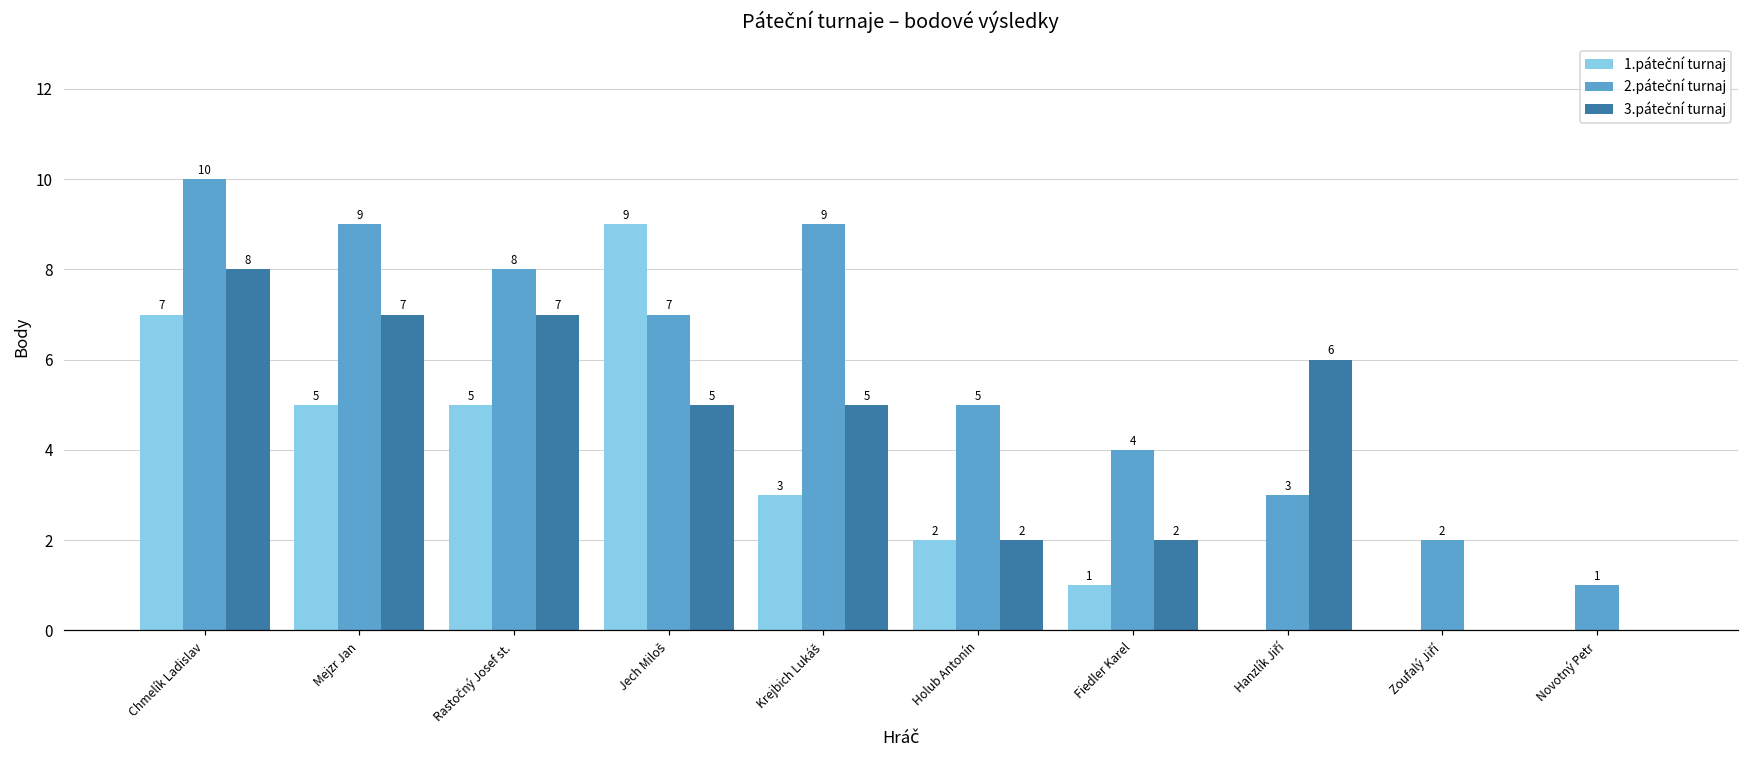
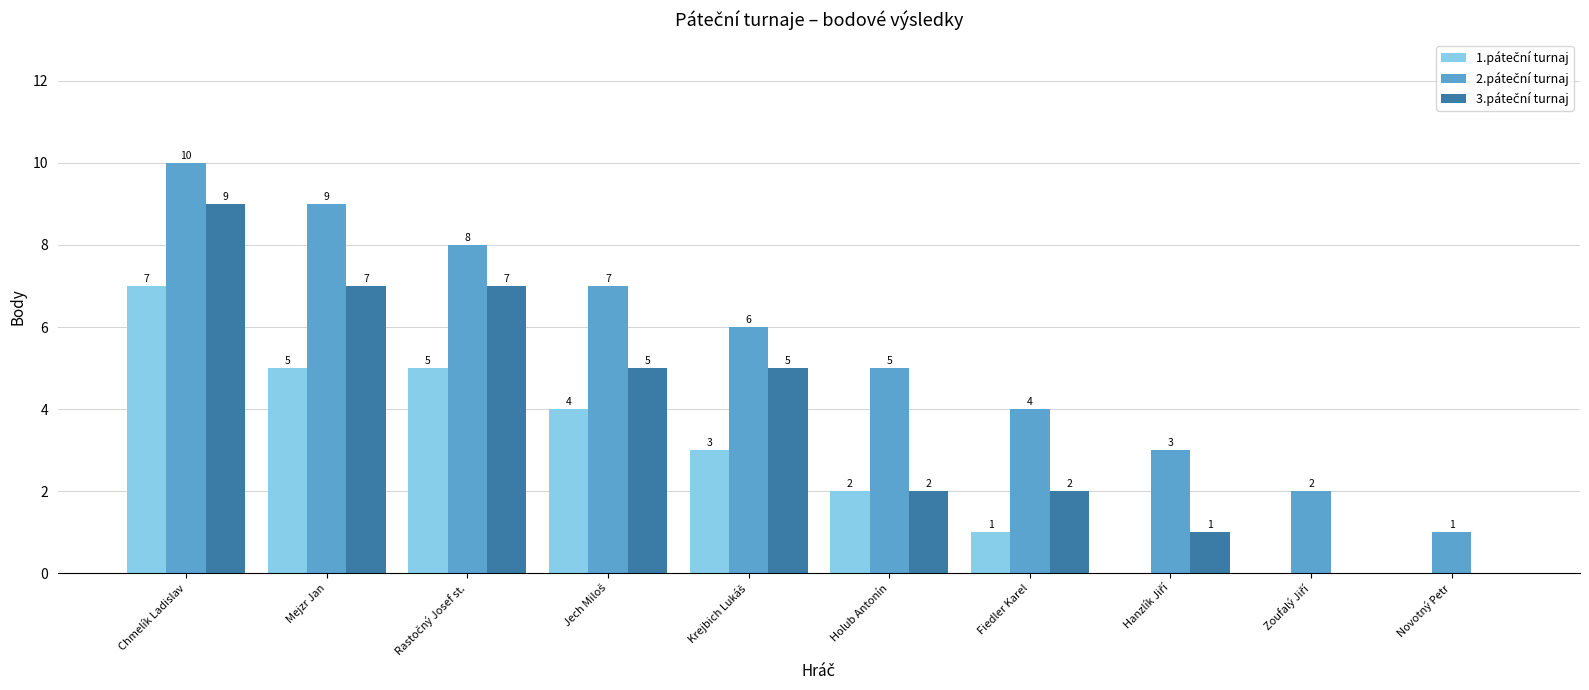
3.páteční turnaj, Chmelík Ladislav: 8 -> 9
1.páteční turnaj, Jech Miloš: 9 -> 4
2.páteční turnaj, Krejbich Lukáš: 9 -> 6
3.páteční turnaj, Hanzlík Jiří: 6 -> 1
